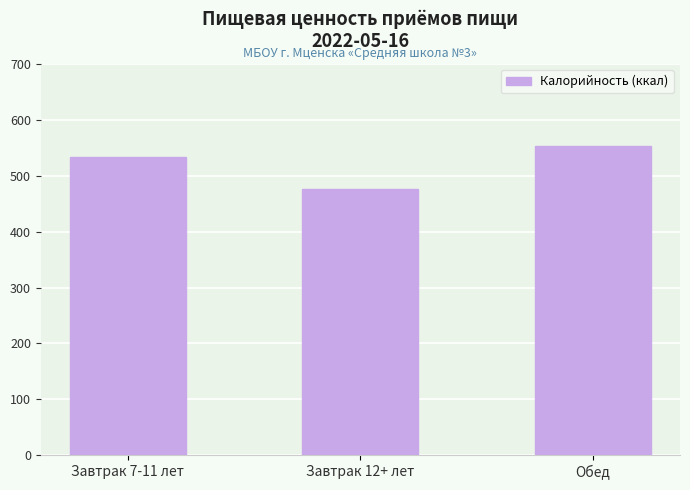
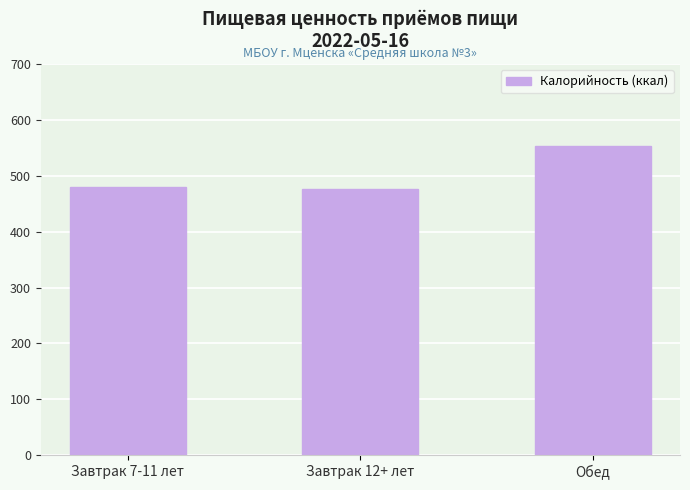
Завтрак 7-11 лет: 530 -> 480
